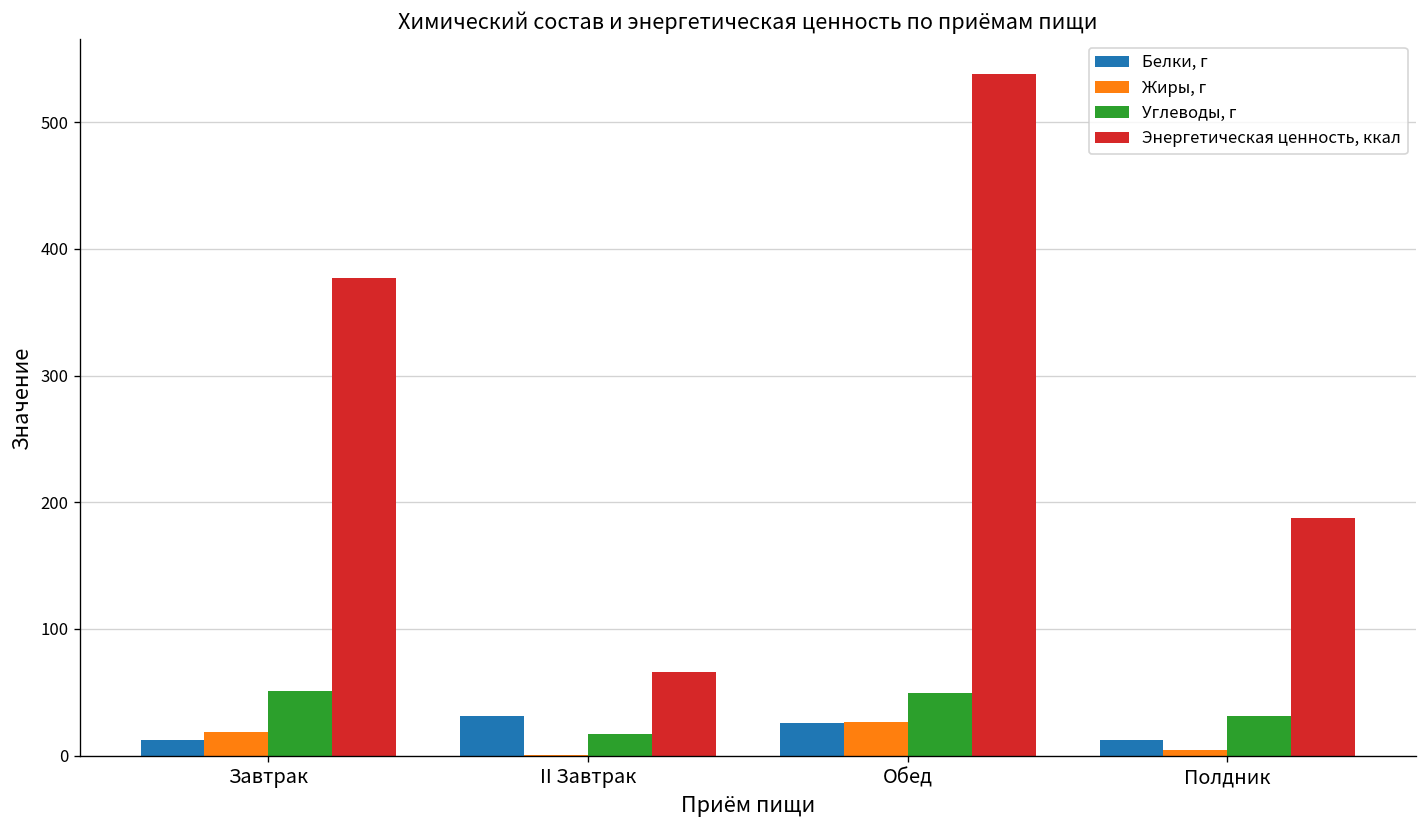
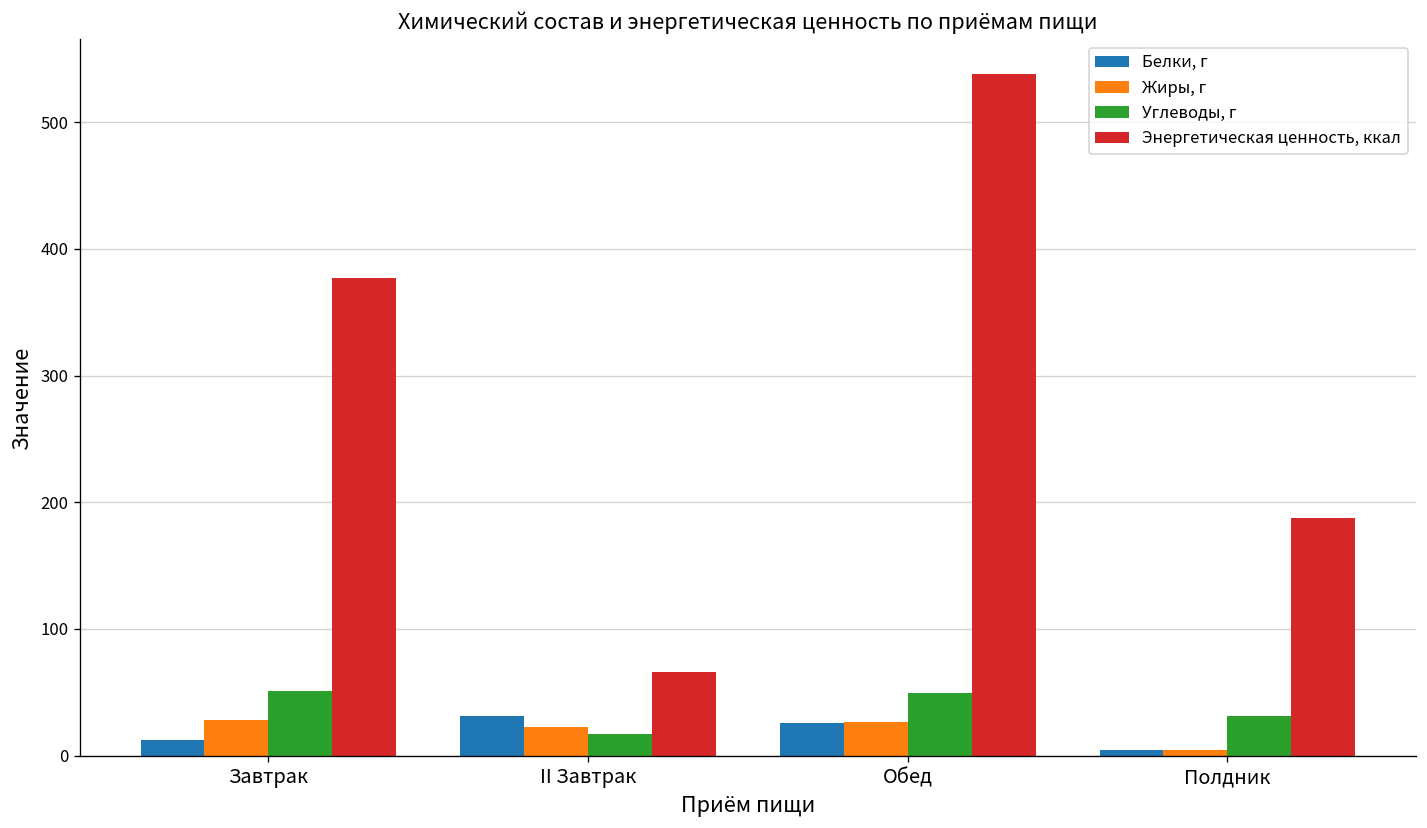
Жиры, г, Завтрак: 19 -> 28
Жиры, г, II Завтрак: 0 -> 22
Белки, г, Полдник: 12 -> 4
